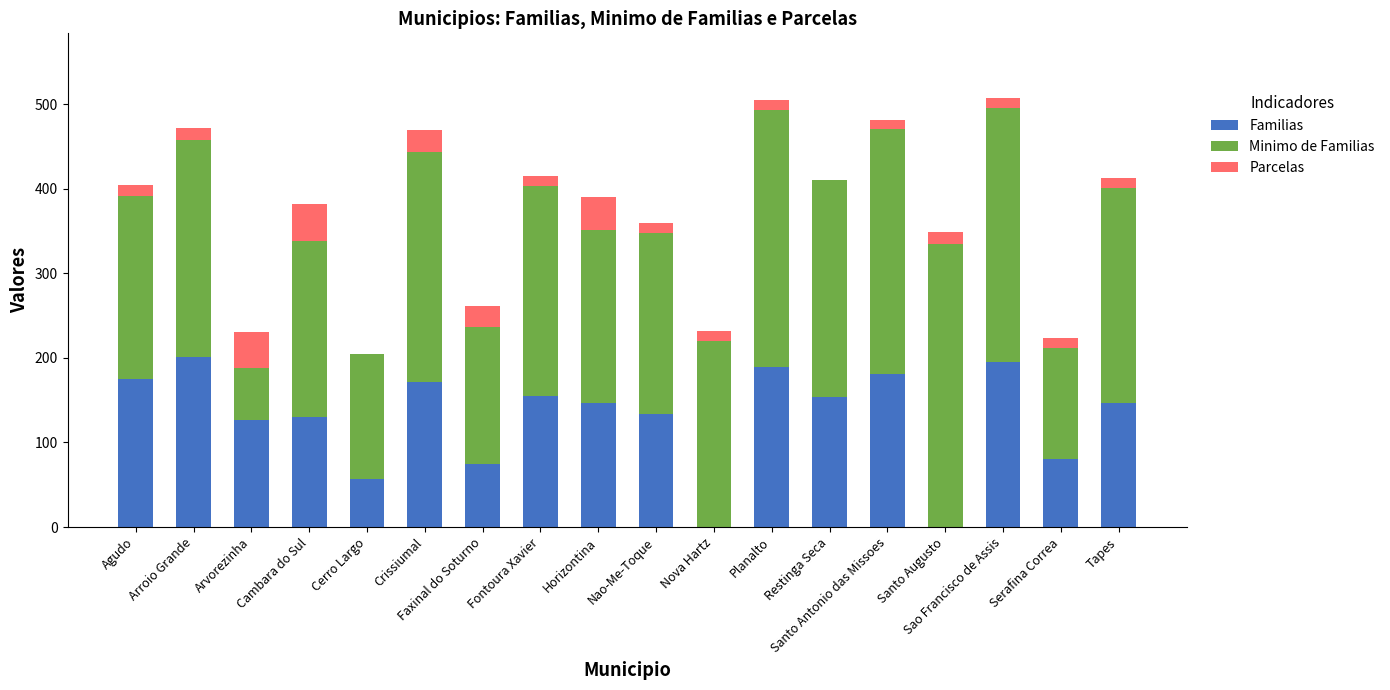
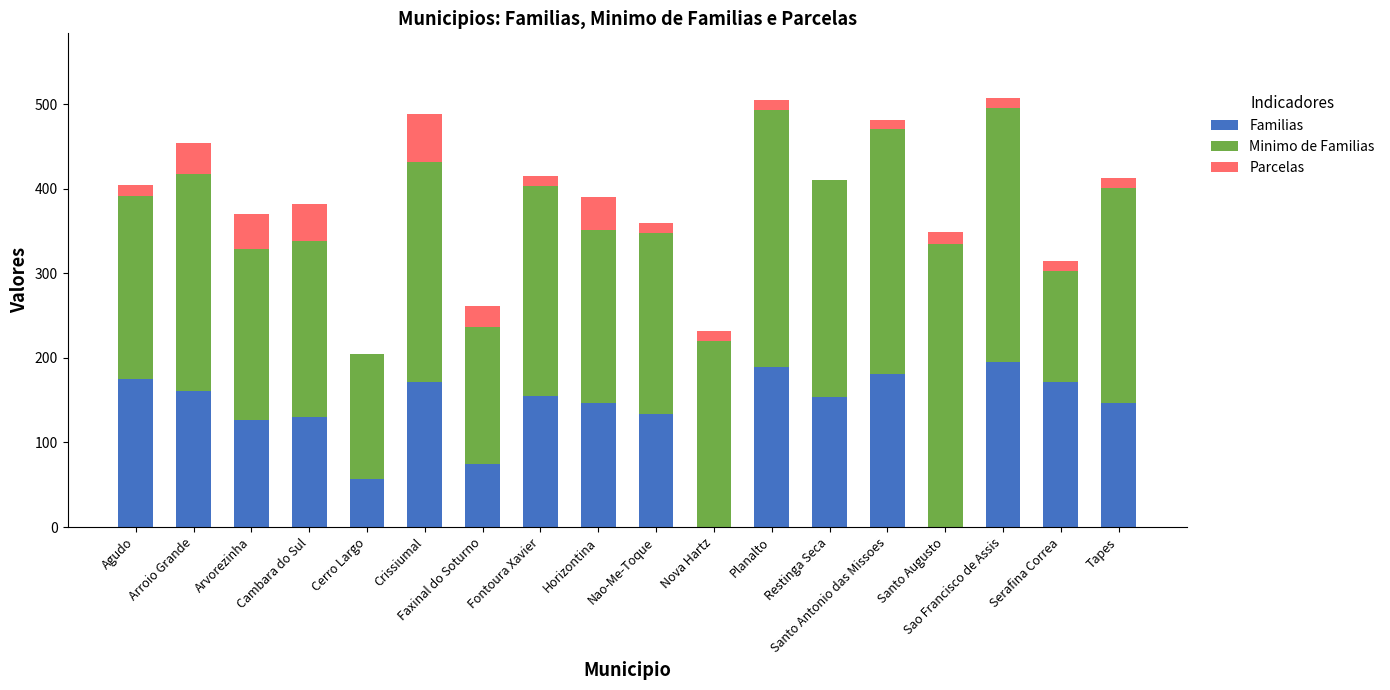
Familias, Arroio Grande: 200 -> 160
Parcelas, Arroio Grande: 10 -> 40
Minimo de Familias, Arvorezinha: 60 -> 200
Minimo de Familias, Crissiumal: 270 -> 260
Parcelas, Crissiumal: 30 -> 60
Familias, Serafina Correa: 80 -> 170
